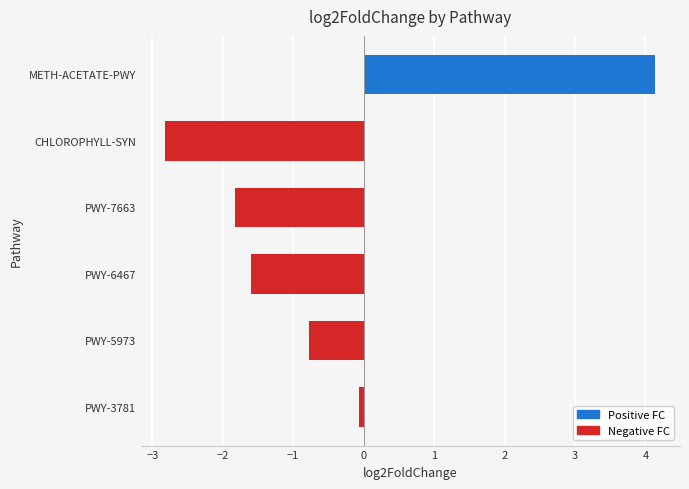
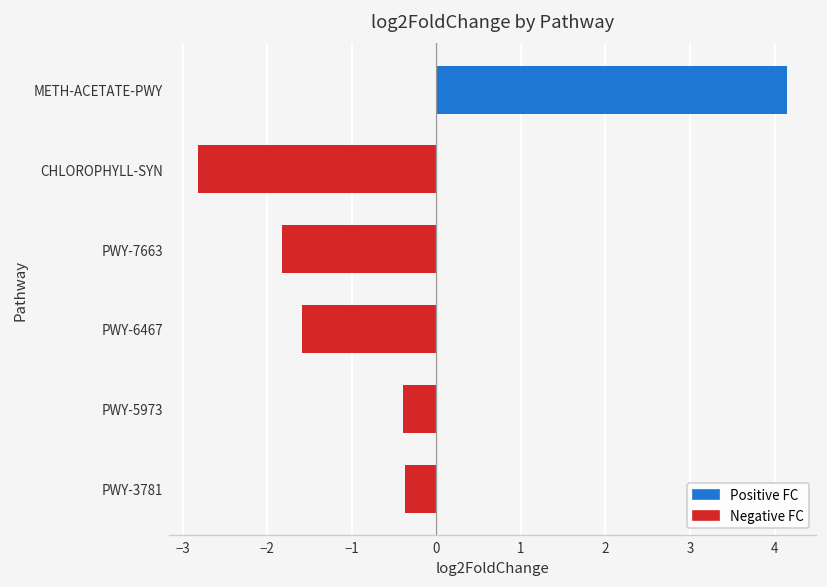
PWY-5973: -0.8 -> -0.4
PWY-3781: -0.1 -> -0.4
